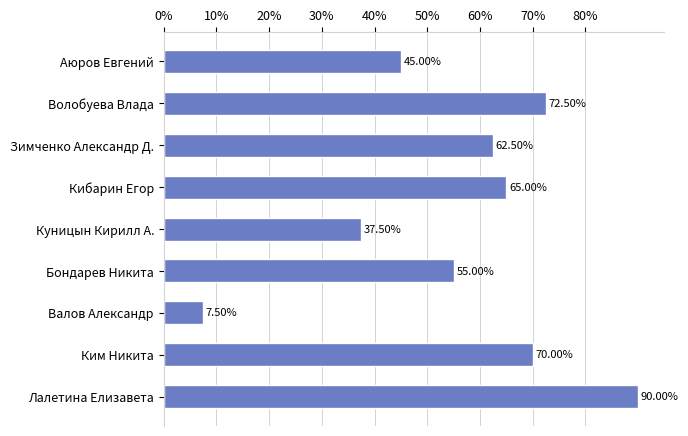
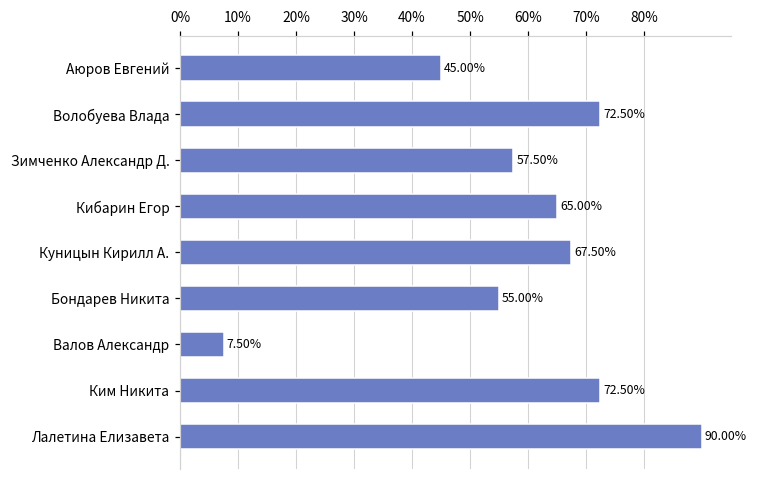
Зимченко Александр Д.: 62.50% -> 57.50%
Куницын Кирилл А.: 37.50% -> 67.50%
Ким Никита: 70.00% -> 72.50%
